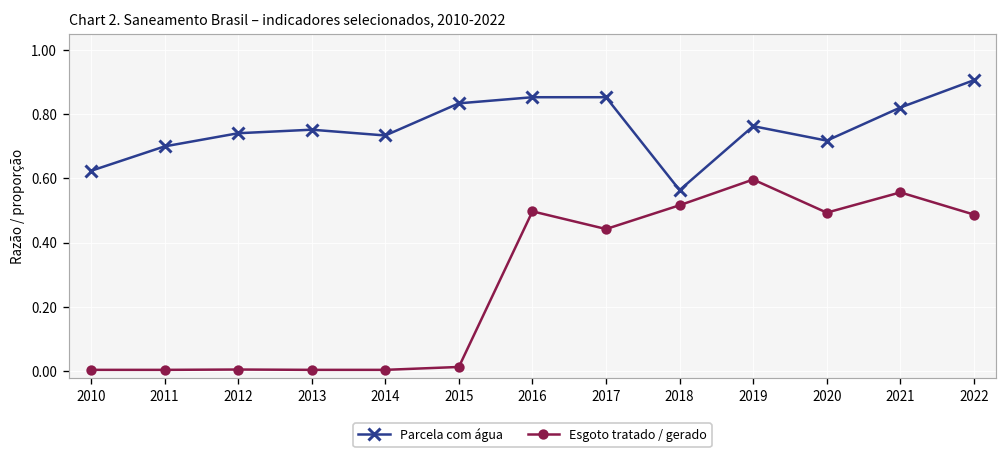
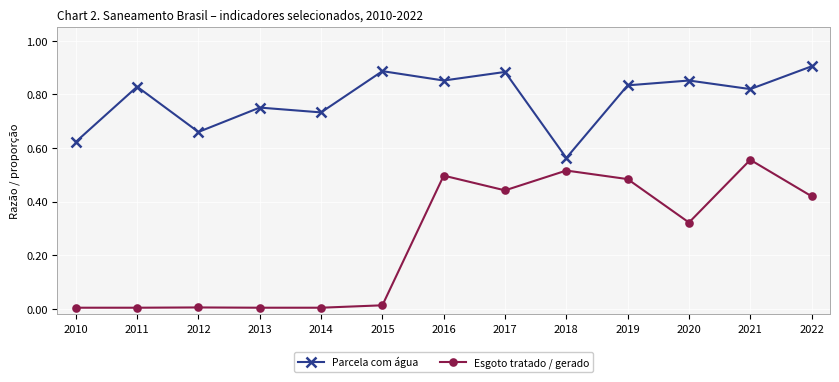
Parcela com água, 2011: 0.70 -> 0.83
Parcela com água, 2012: 0.74 -> 0.66
Parcela com água, 2015: 0.83 -> 0.89
Parcela com água, 2017: 0.85 -> 0.88
Parcela com água, 2019: 0.76 -> 0.83
Esgoto tratado / gerado, 2019: 0.60 -> 0.48
Parcela com água, 2020: 0.72 -> 0.85
Esgoto tratado / gerado, 2020: 0.49 -> 0.32
Esgoto tratado / gerado, 2022: 0.49 -> 0.42
